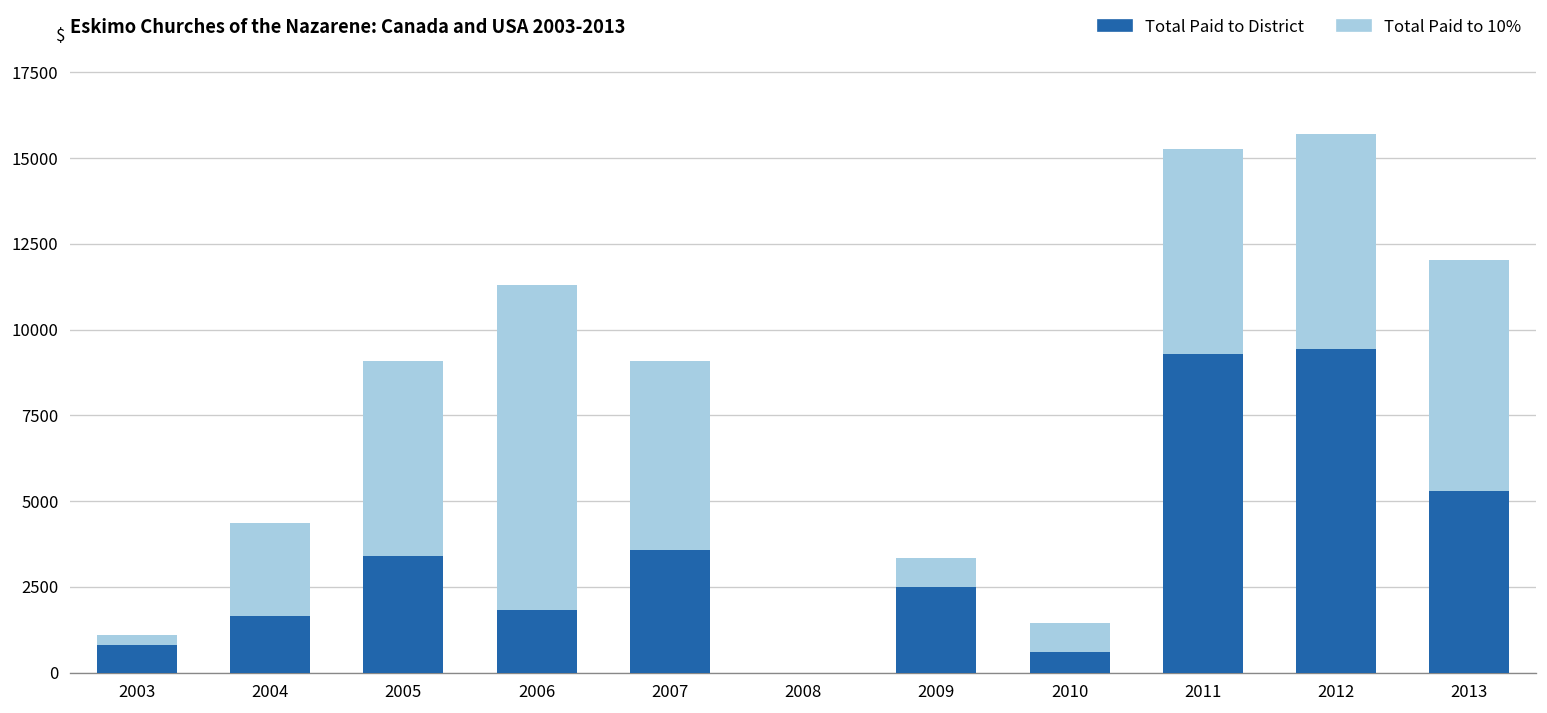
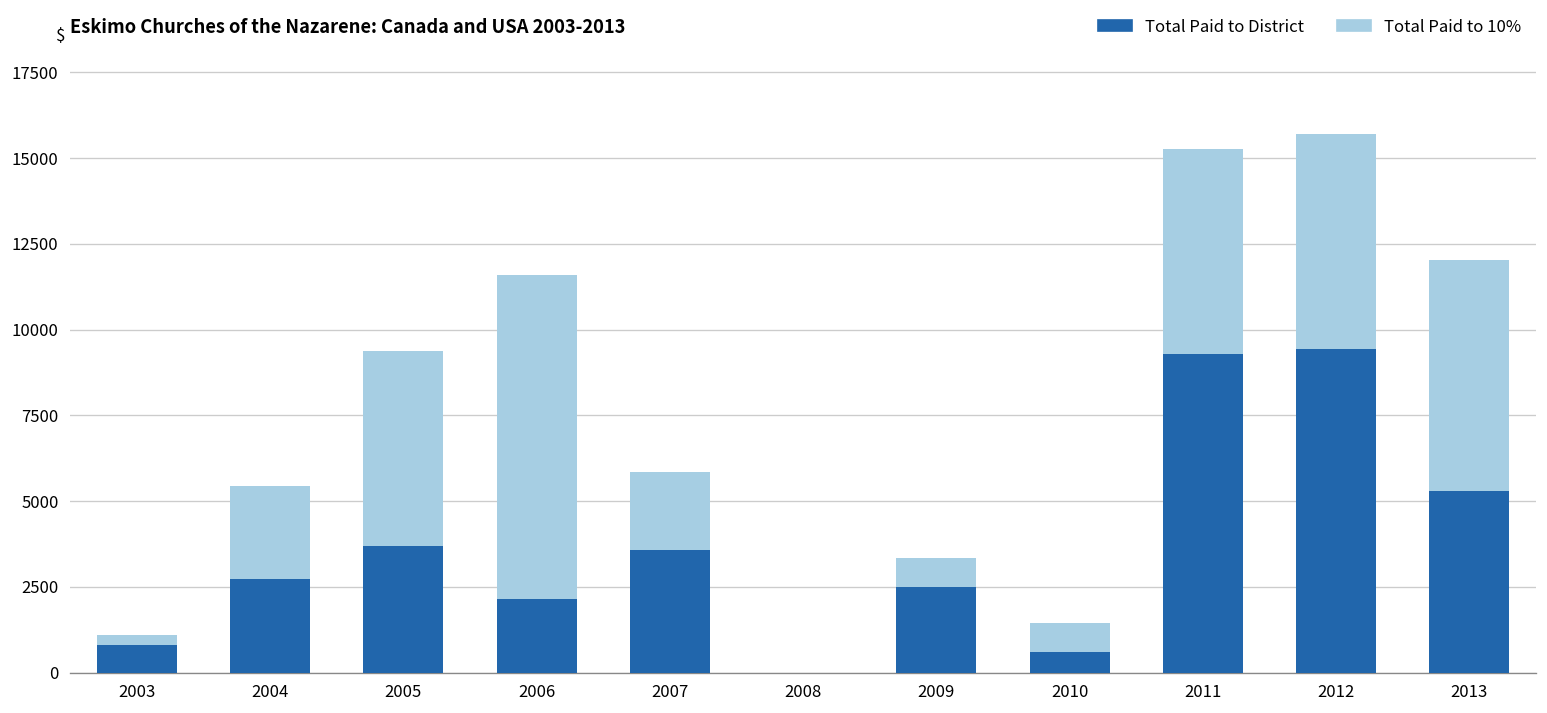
Total Paid to District, 2004: 1700 -> 2700
Total Paid to District, 2005: 3400 -> 3700
Total Paid to District, 2006: 1800 -> 2100
Total Paid to 10%, 2007: 5500 -> 2300
